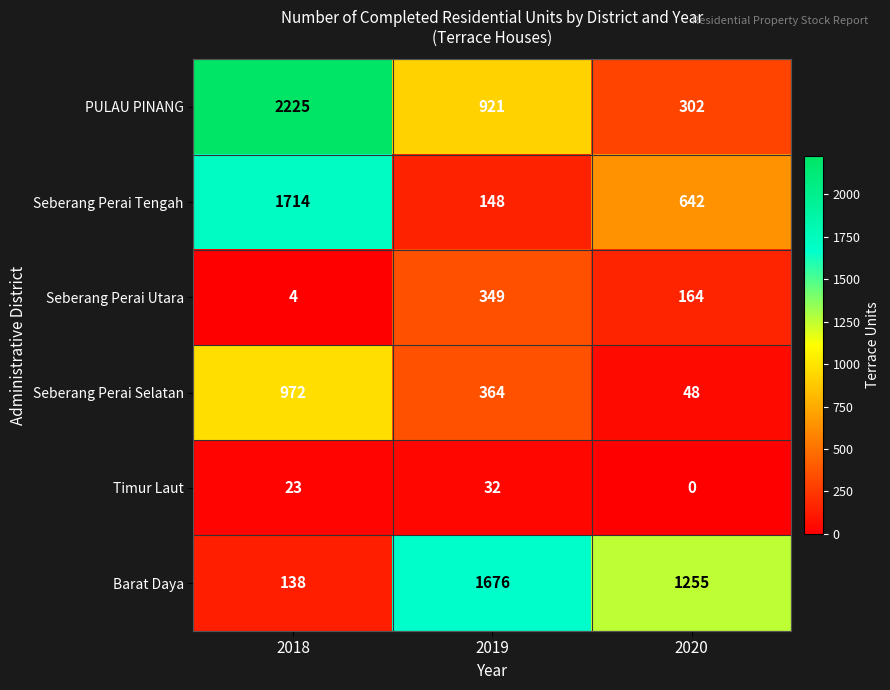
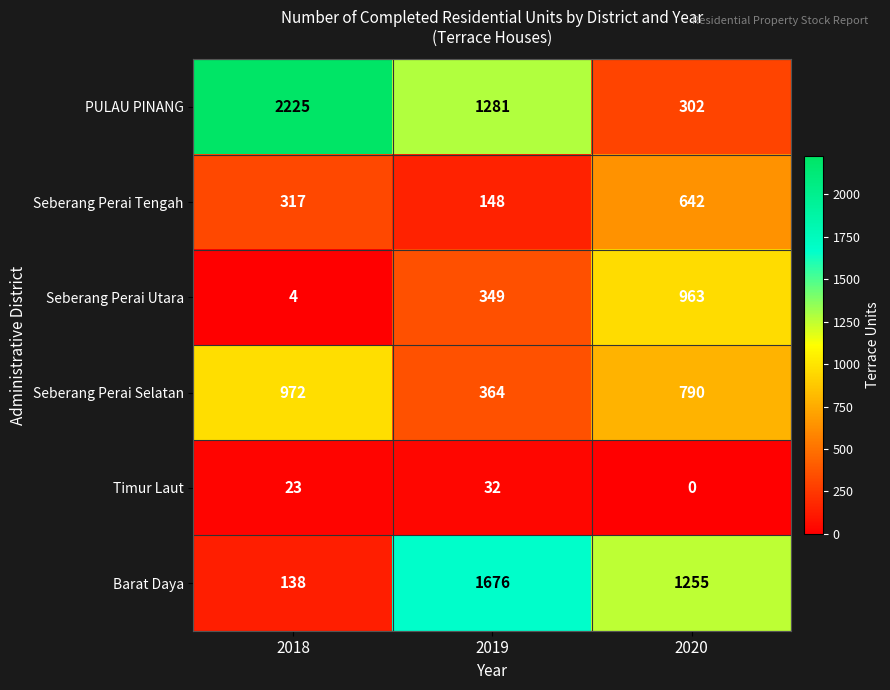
PULAU PINANG, 2019: 921 -> 1281
Seberang Perai Tengah, 2018: 1714 -> 317
Seberang Perai Utara, 2020: 164 -> 963
Seberang Perai Selatan, 2020: 48 -> 790
